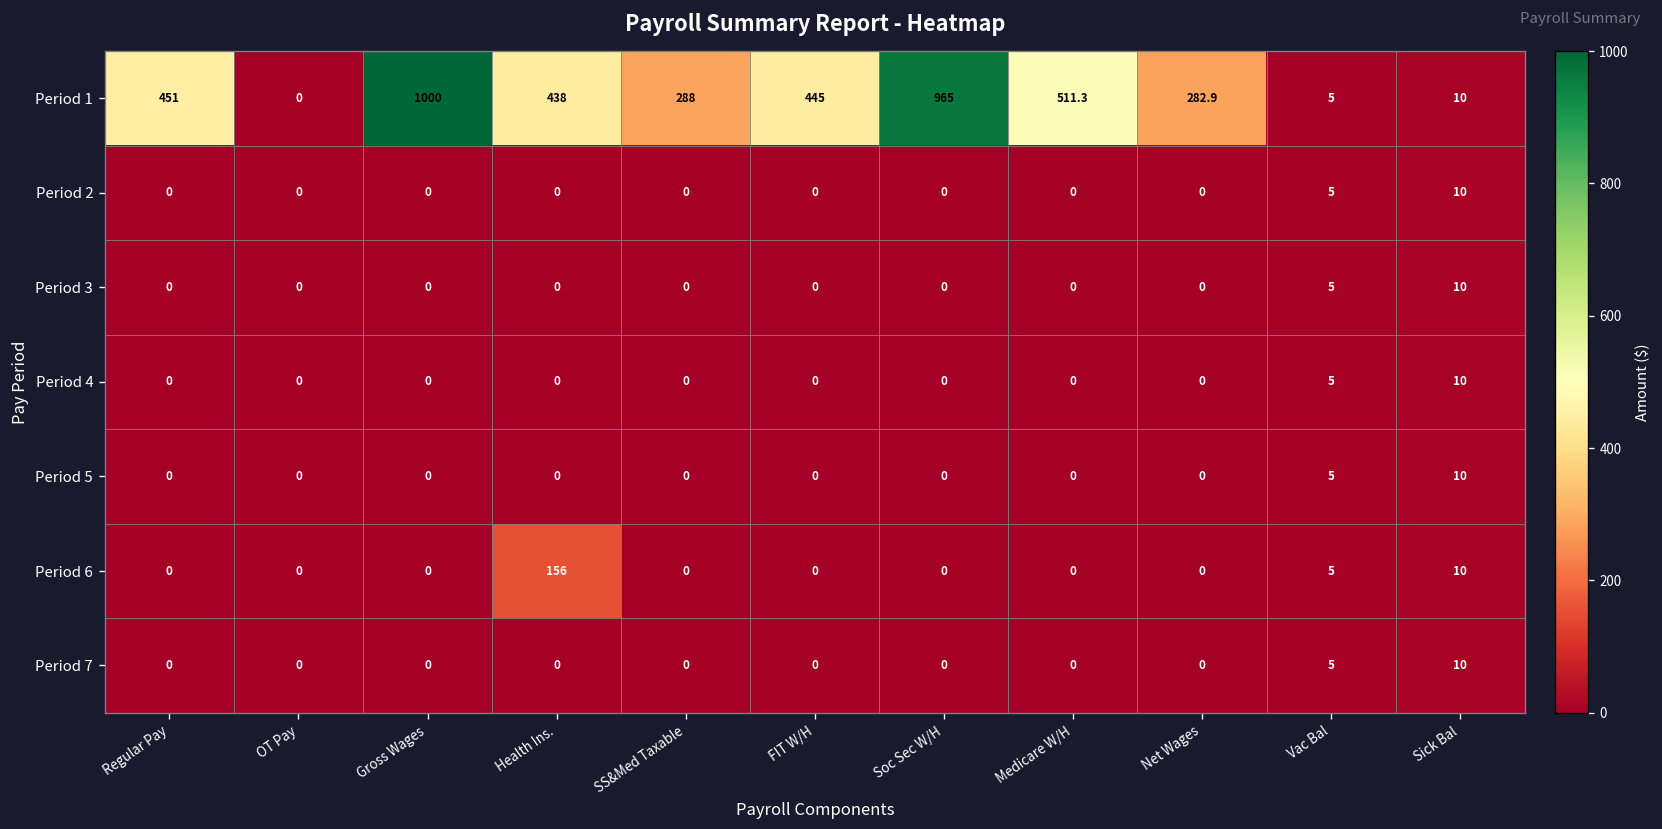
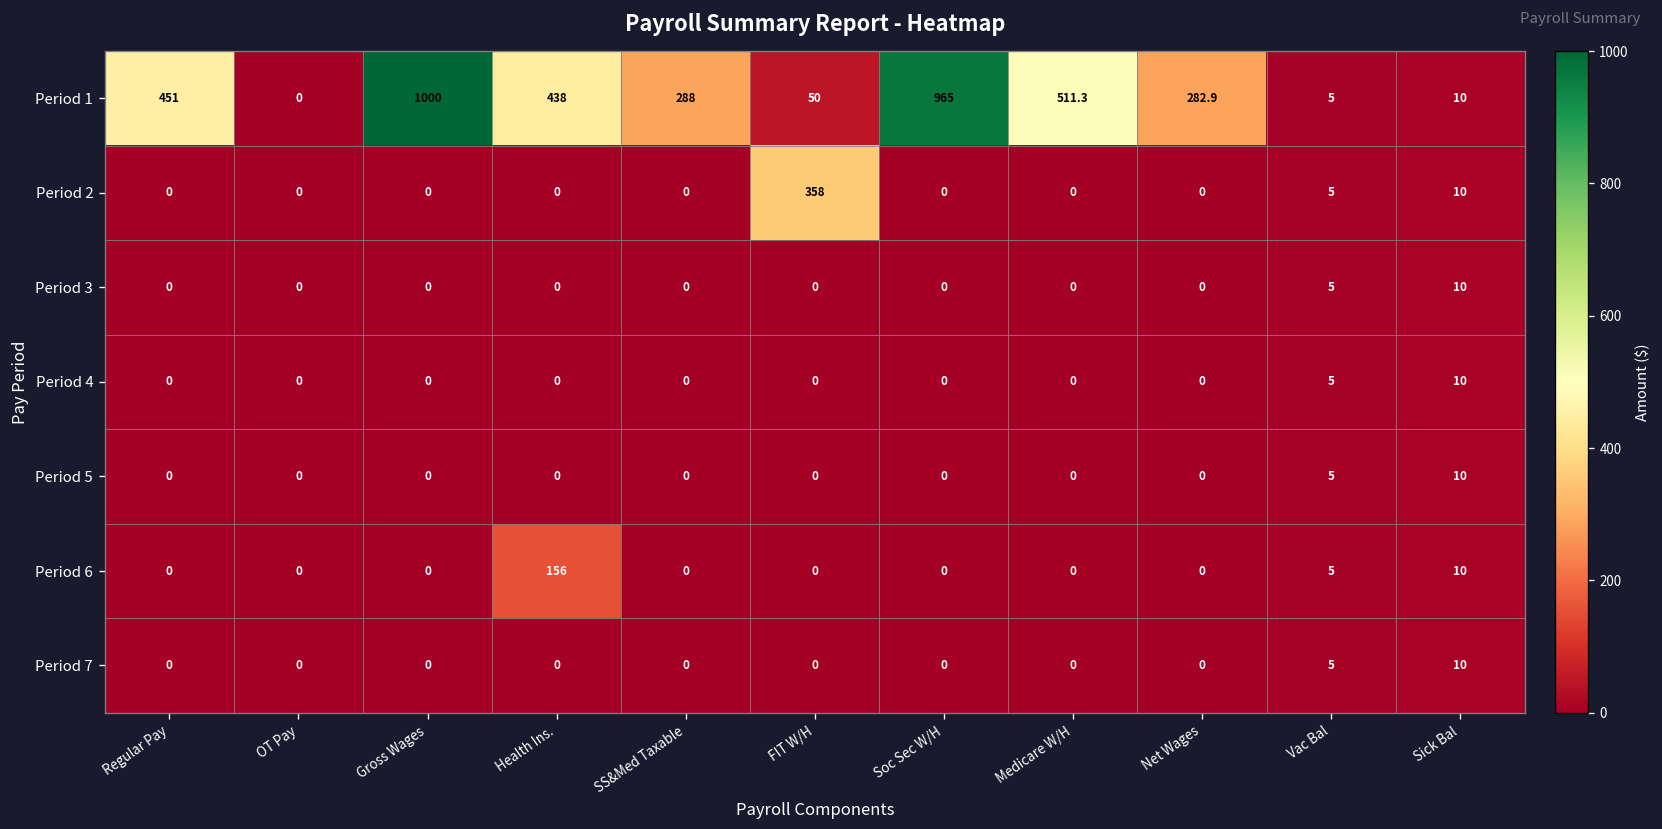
Period 1, FIT W/H: 445 -> 50
Period 2, FIT W/H: 0 -> 358
